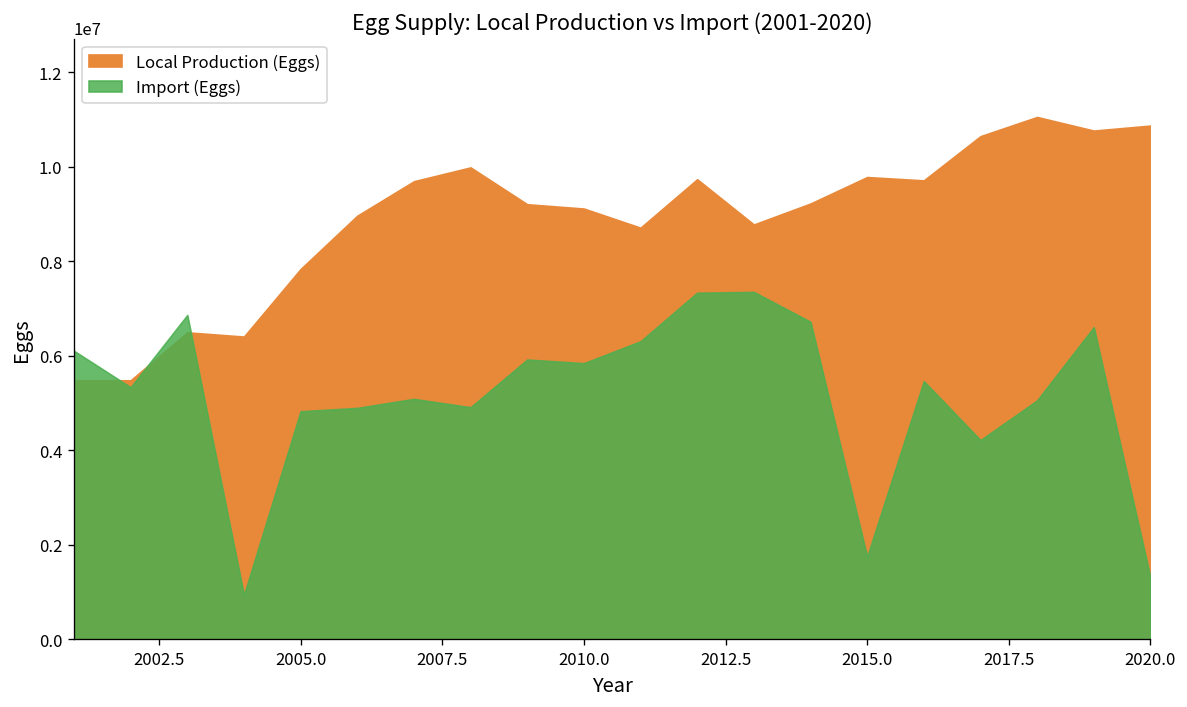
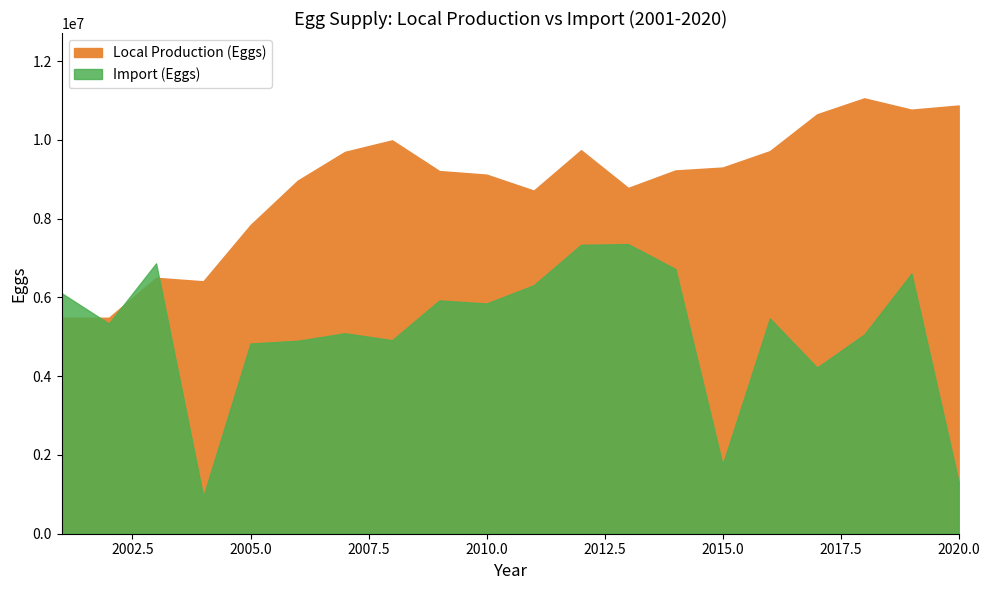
Local Production (Eggs), 2015.0: 9800000 -> 9300000
